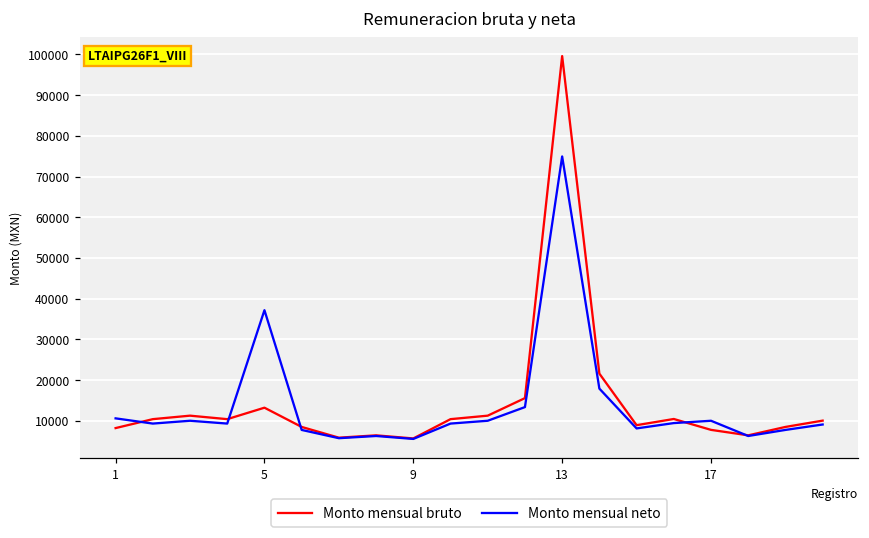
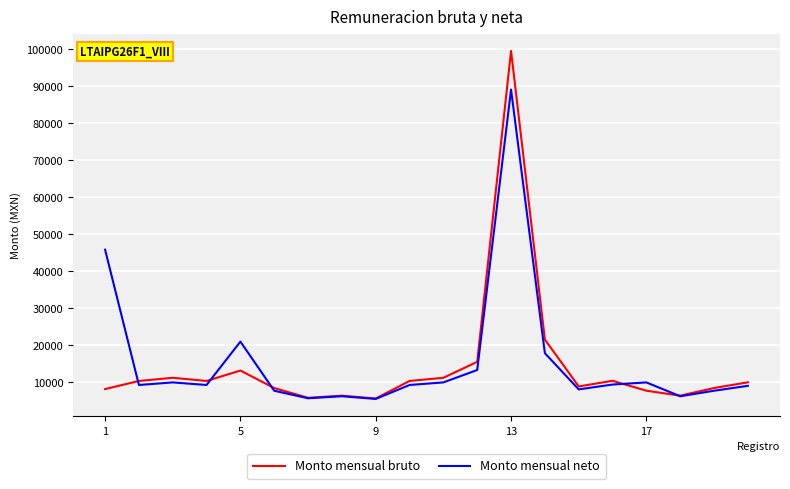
Monto mensual neto, 1: 11000 -> 46000
Monto mensual neto, 5: 37000 -> 21000
Monto mensual neto, 13: 75000 -> 89000
